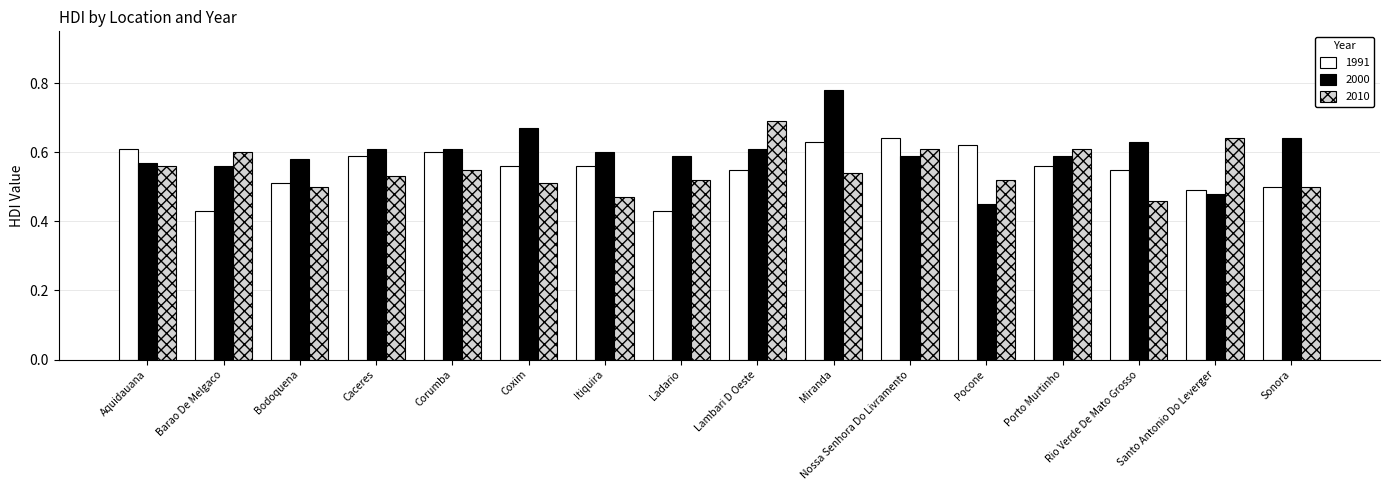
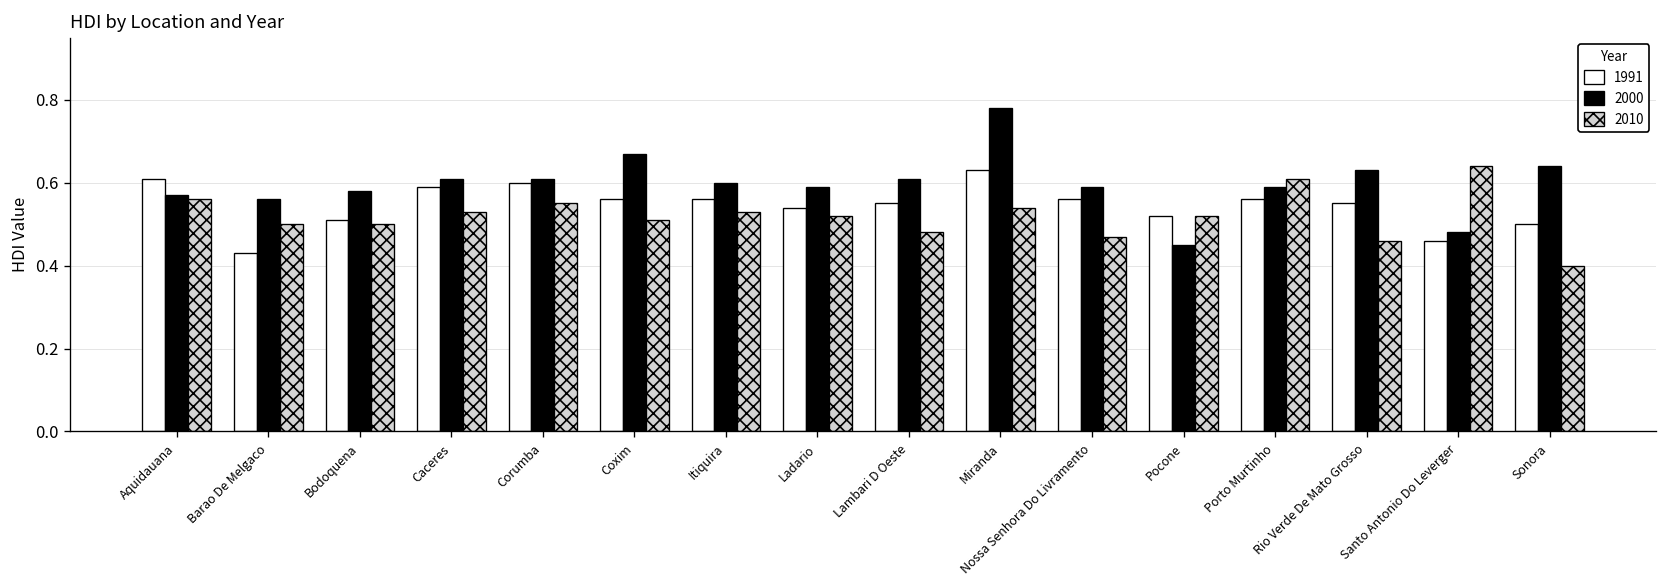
2010, Barao De Melgaco: 0.6 -> 0.5
2010, Itiquira: 0.47 -> 0.53
1991, Ladario: 0.43 -> 0.54
2010, Lambari D Oeste: 0.69 -> 0.48
1991, Nossa Senhora Do Livramento: 0.64 -> 0.56
2010, Nossa Senhora Do Livramento: 0.61 -> 0.47
1991, Pocone: 0.62 -> 0.52
1991, Santo Antonio Do Leverger: 0.49 -> 0.46
2010, Sonora: 0.5 -> 0.4
